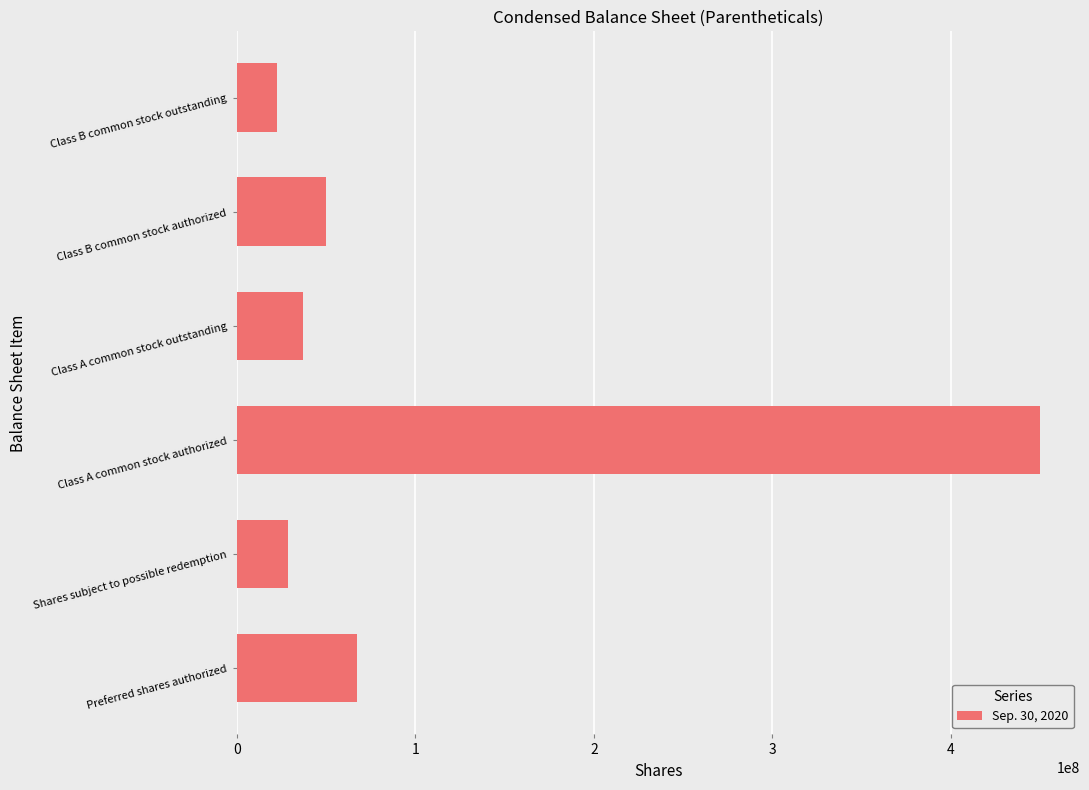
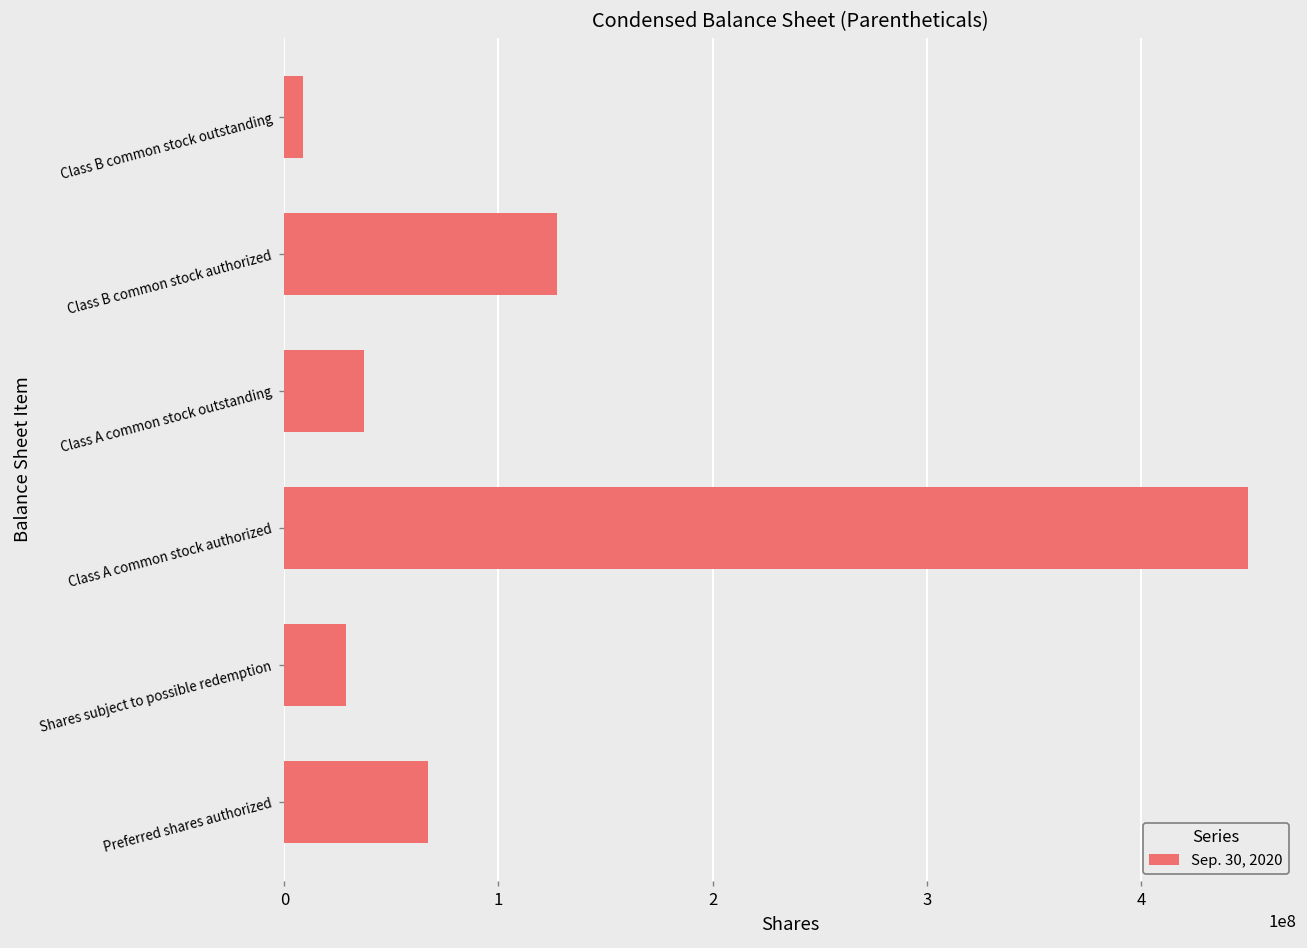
Class B common stock outstanding: 23000000 -> 9000000
Class B common stock authorized: 50000000 -> 127000000
